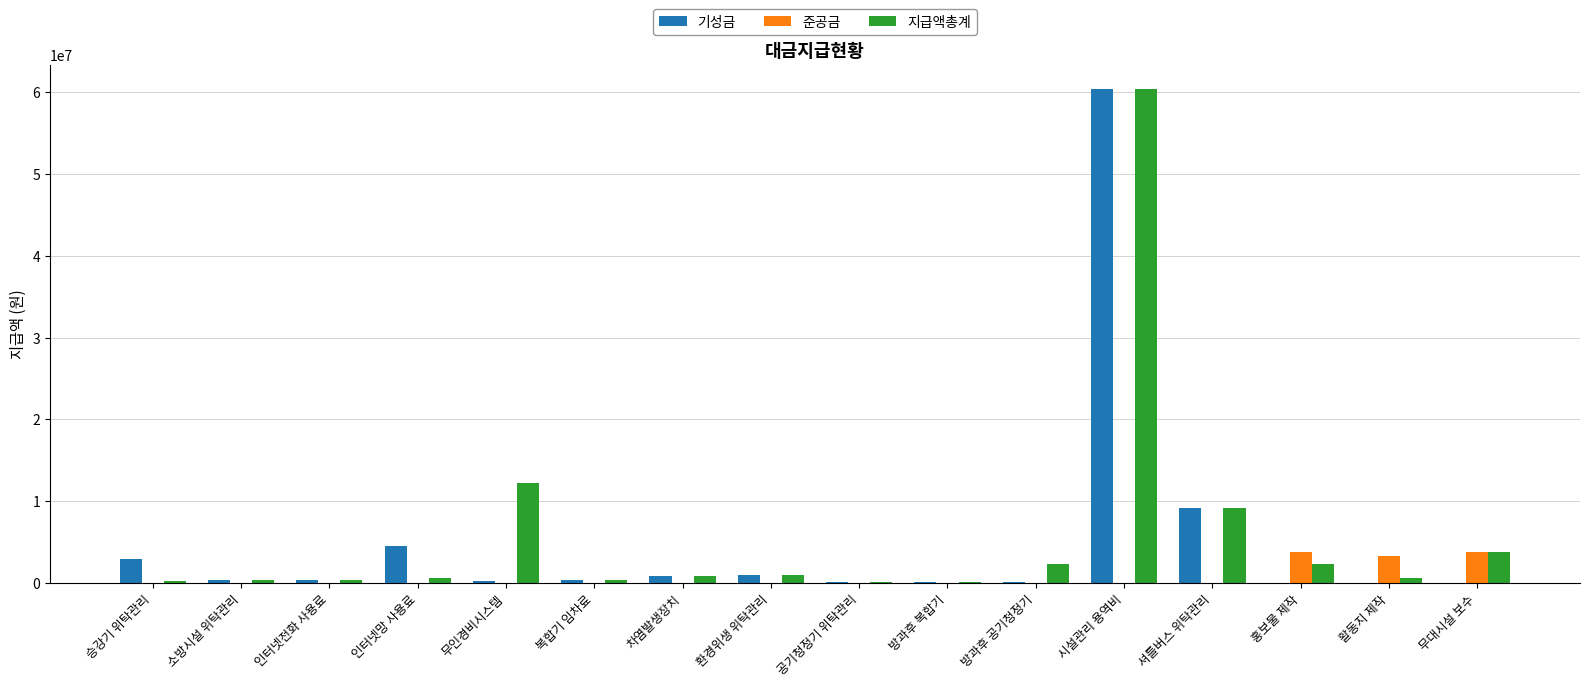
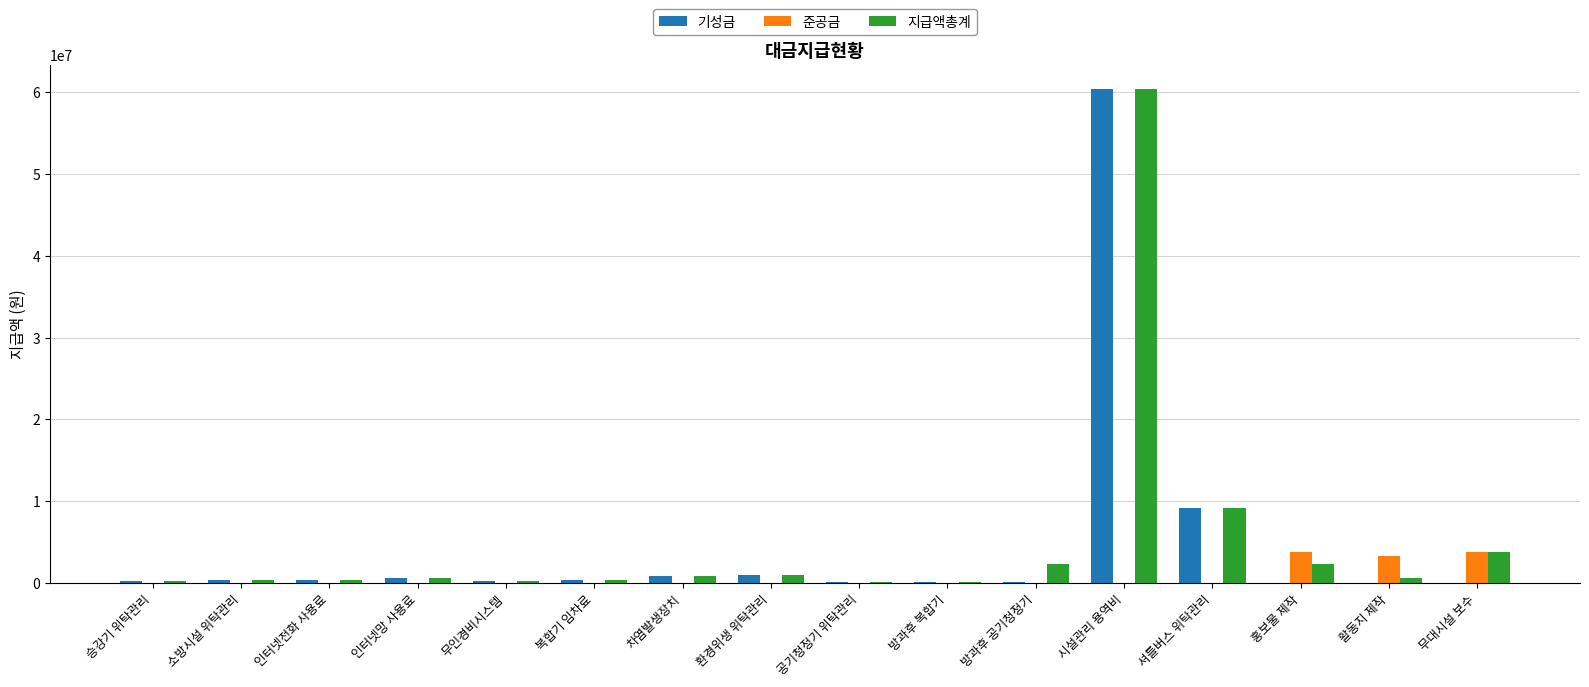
기성금, 승강기 위탁관리: 3000000 -> 0
기성금, 인터넷망 사용료: 5000000 -> 1000000
지급액총계, 무인경비시스템: 12000000 -> 0
